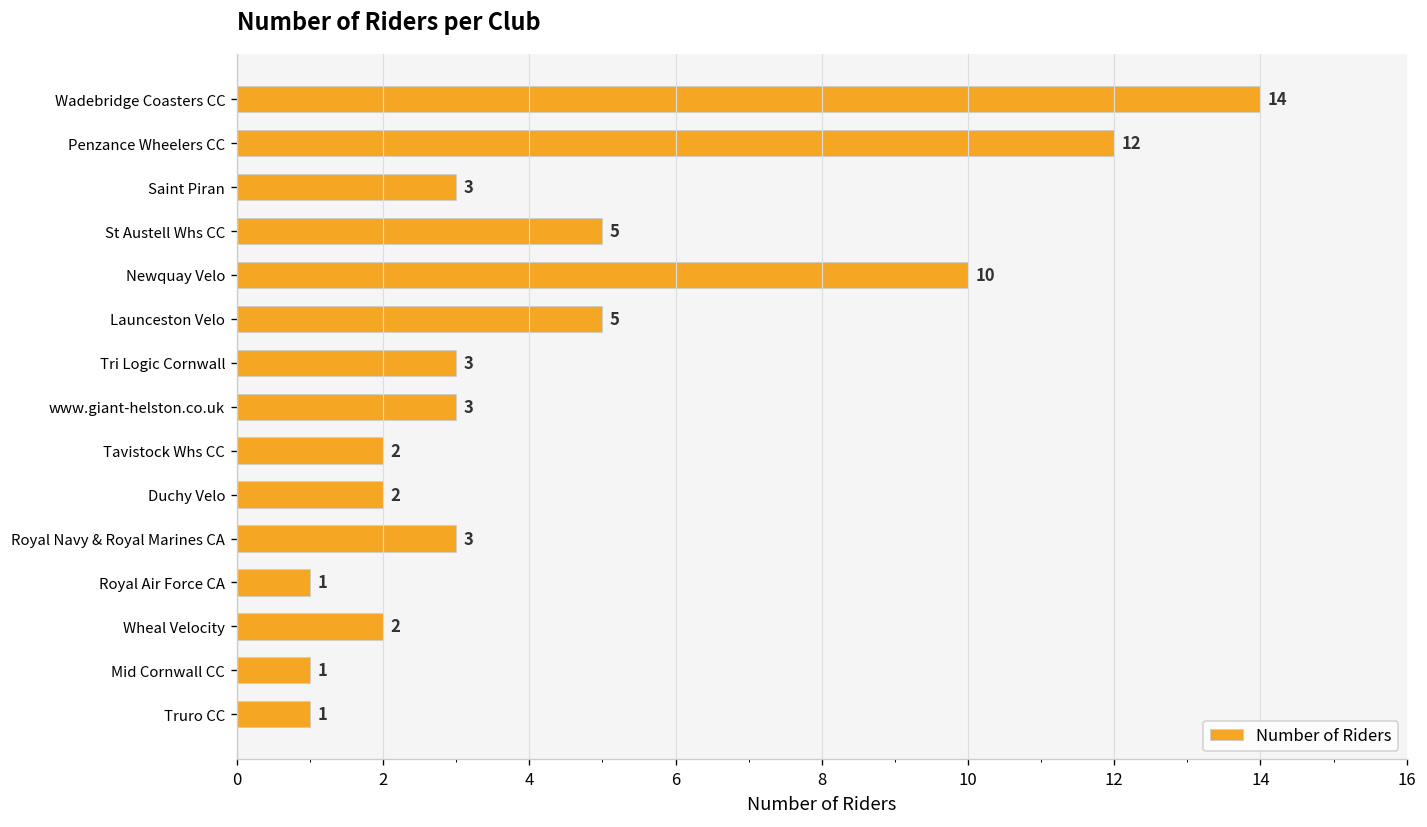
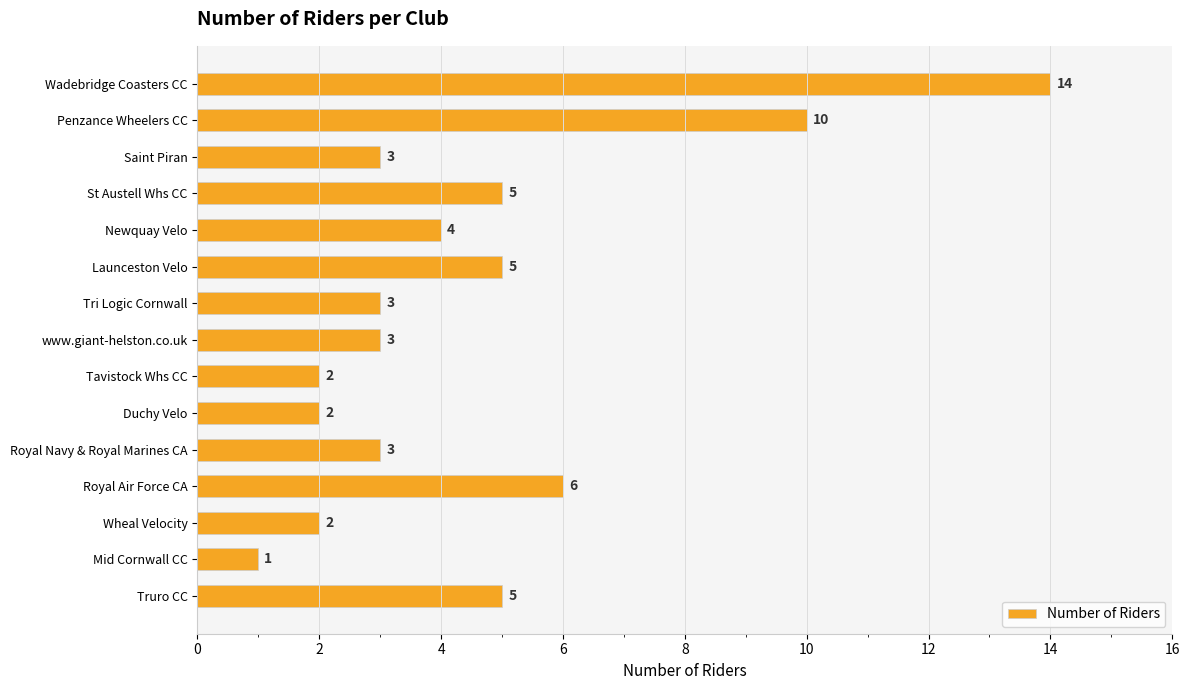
Penzance Wheelers CC: 12 -> 10
Newquay Velo: 10 -> 4
Royal Air Force CA: 1 -> 6
Truro CC: 1 -> 5
